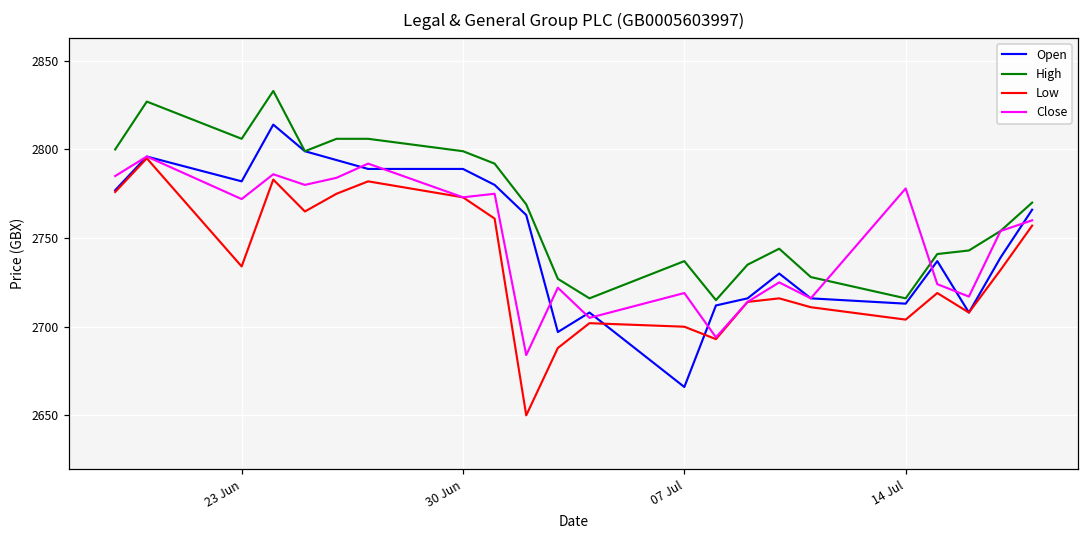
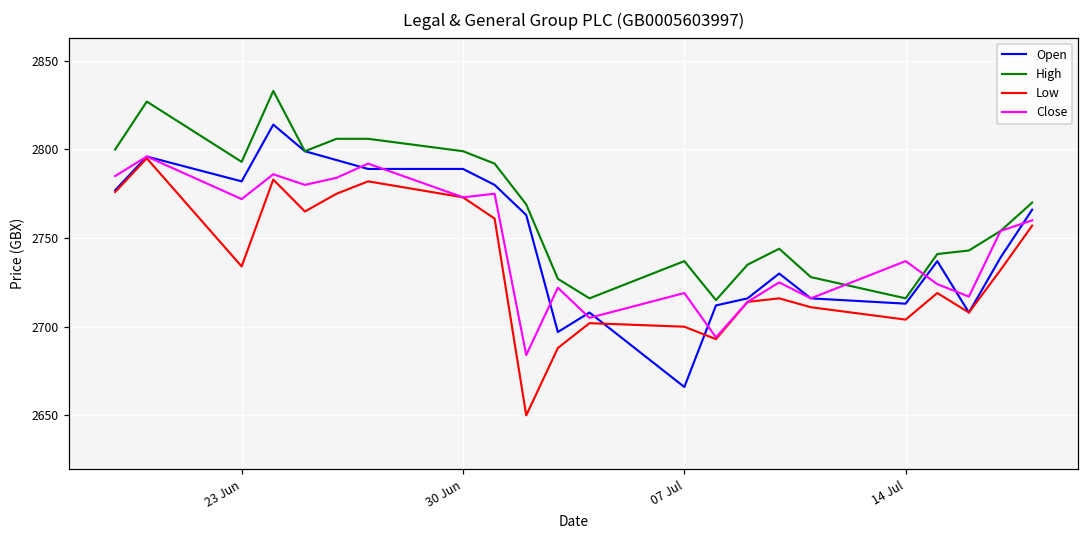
High, 23 Jun: 2806 -> 2793
Close, 14 Jul: 2778 -> 2737
